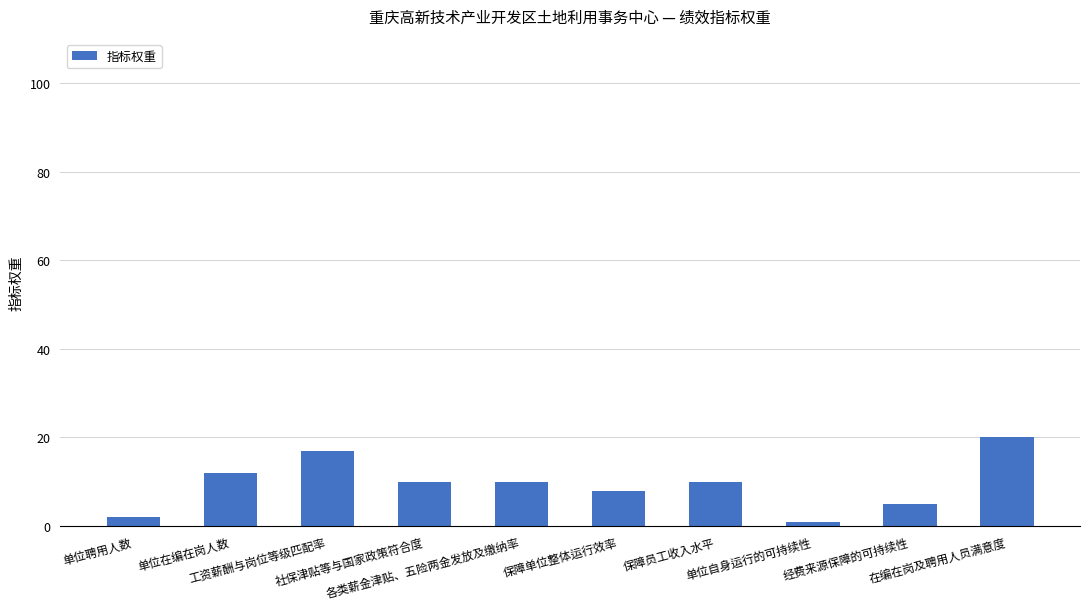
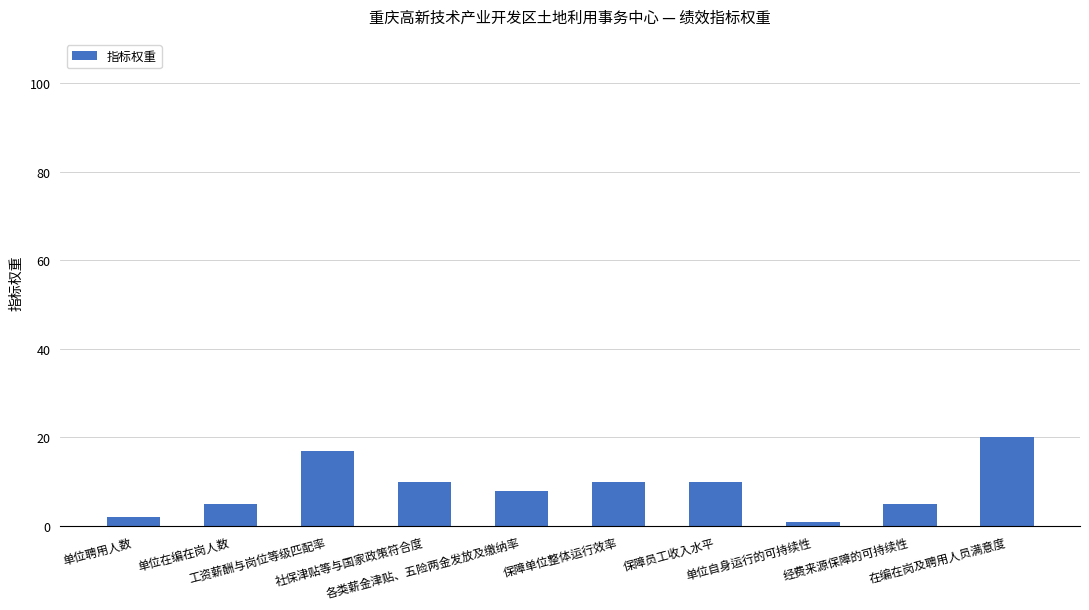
单位在编在岗人数: 12 -> 5
各类薪金津贴、五险两金发放及缴纳率: 10 -> 8
保障单位整体运行效率: 8 -> 10
